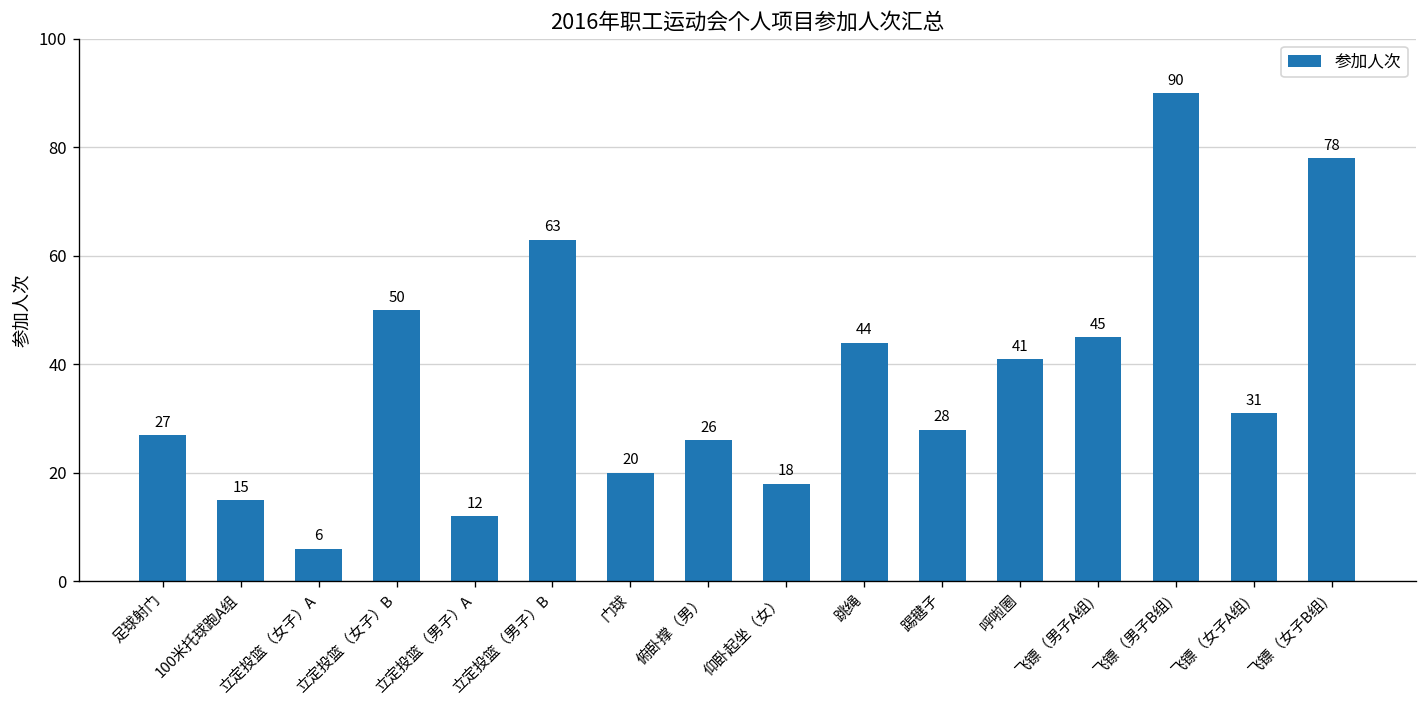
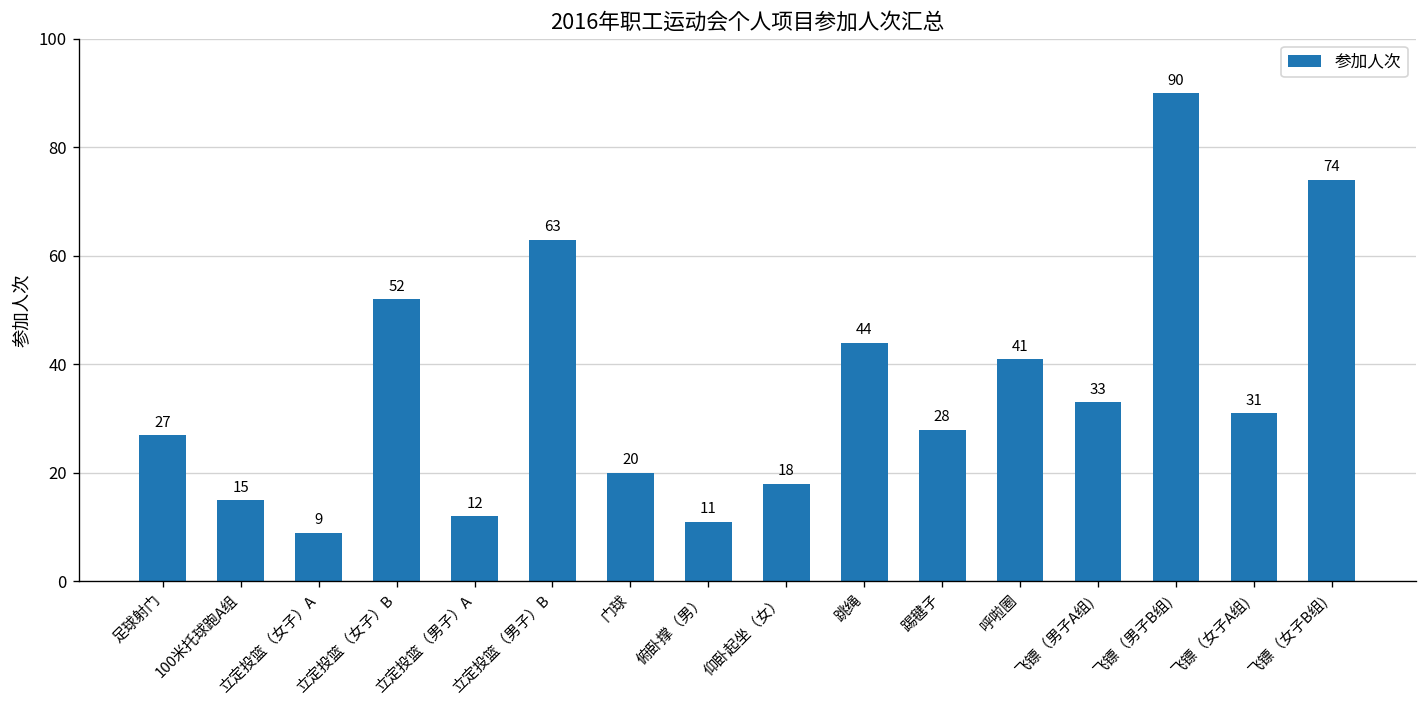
立定投篮（女子）A: 6 -> 9
立定投篮（女子）B: 50 -> 52
俯卧撑（男）: 26 -> 11
飞镖（男子A组): 45 -> 33
飞镖（女子B组): 78 -> 74
